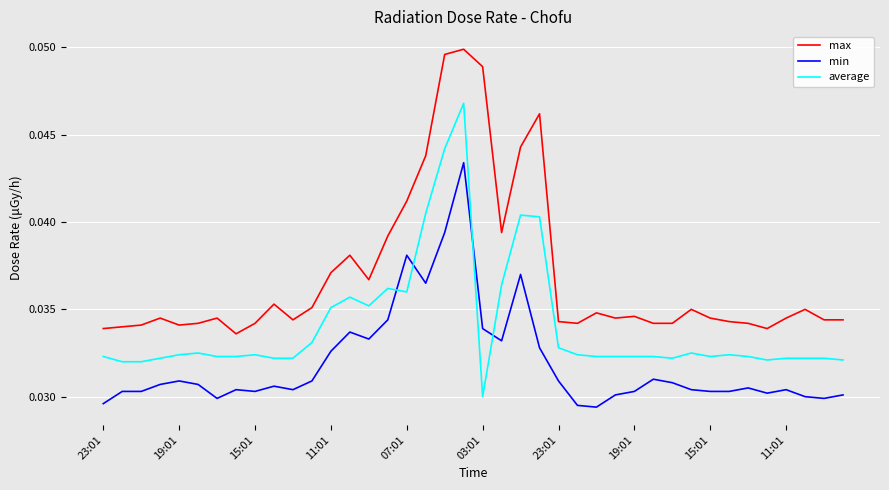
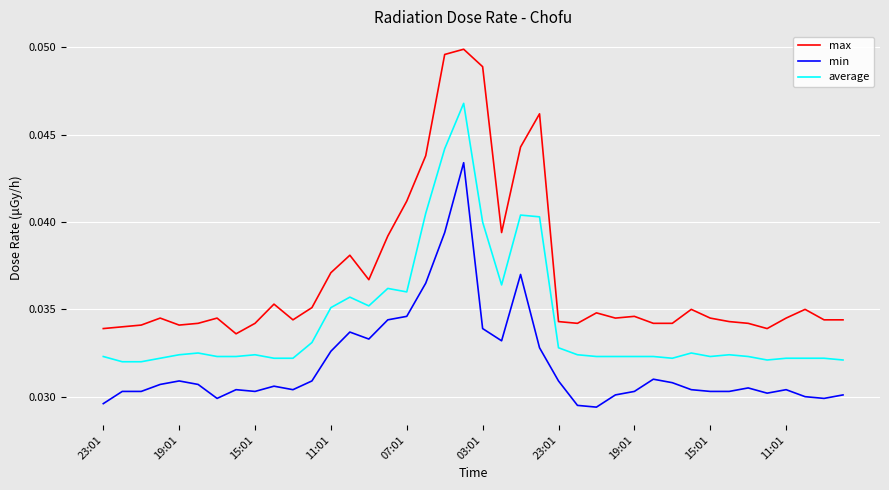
min, 07:01: 0.0381 -> 0.0346
average, 03:01: 0.03 -> 0.04
